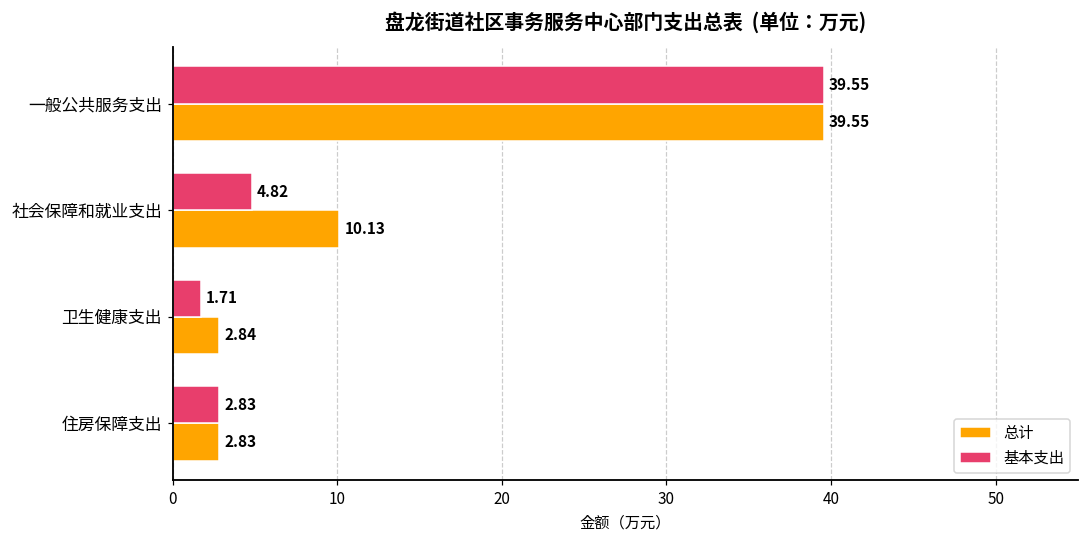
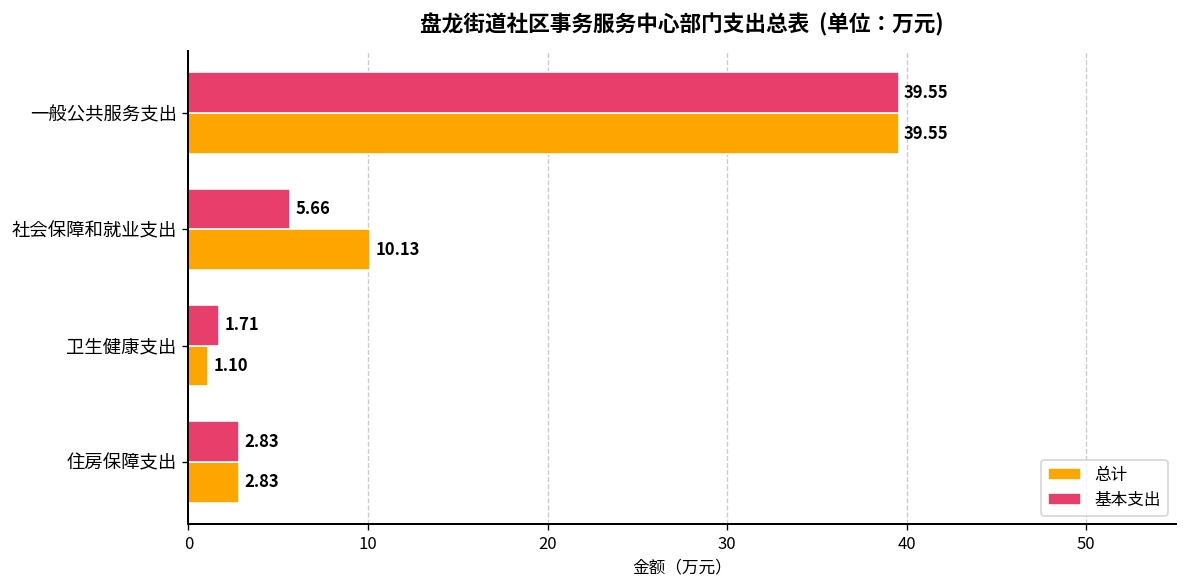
基本支出, 社会保障和就业支出: 4.82 -> 5.66
总计, 卫生健康支出: 2.84 -> 1.10
